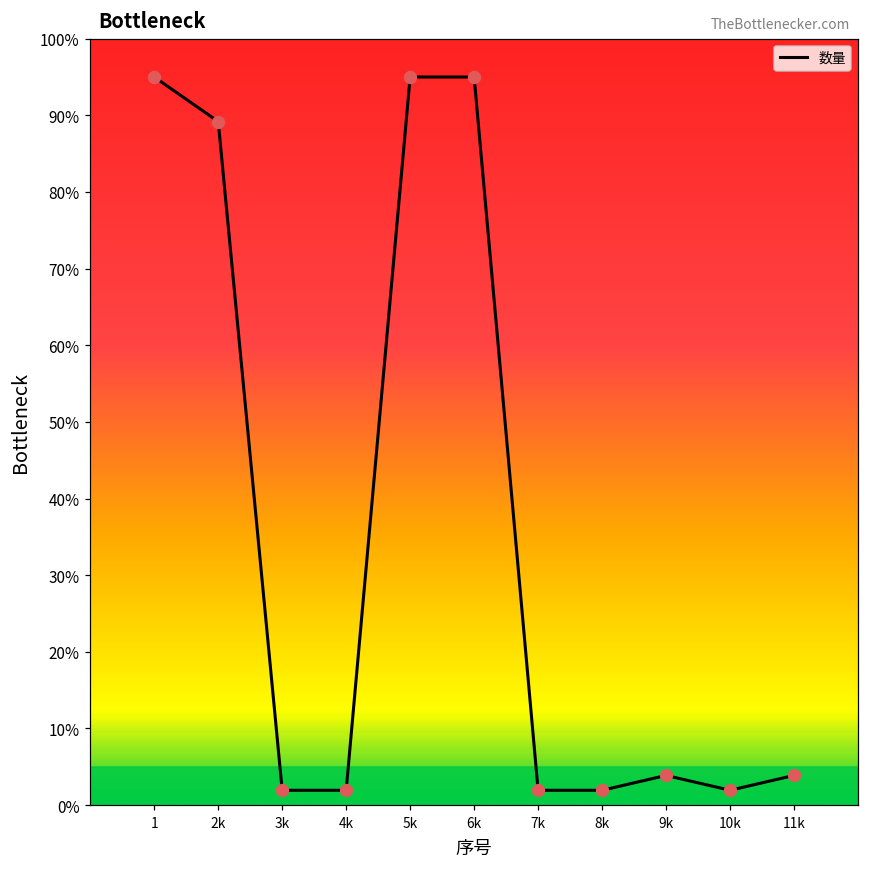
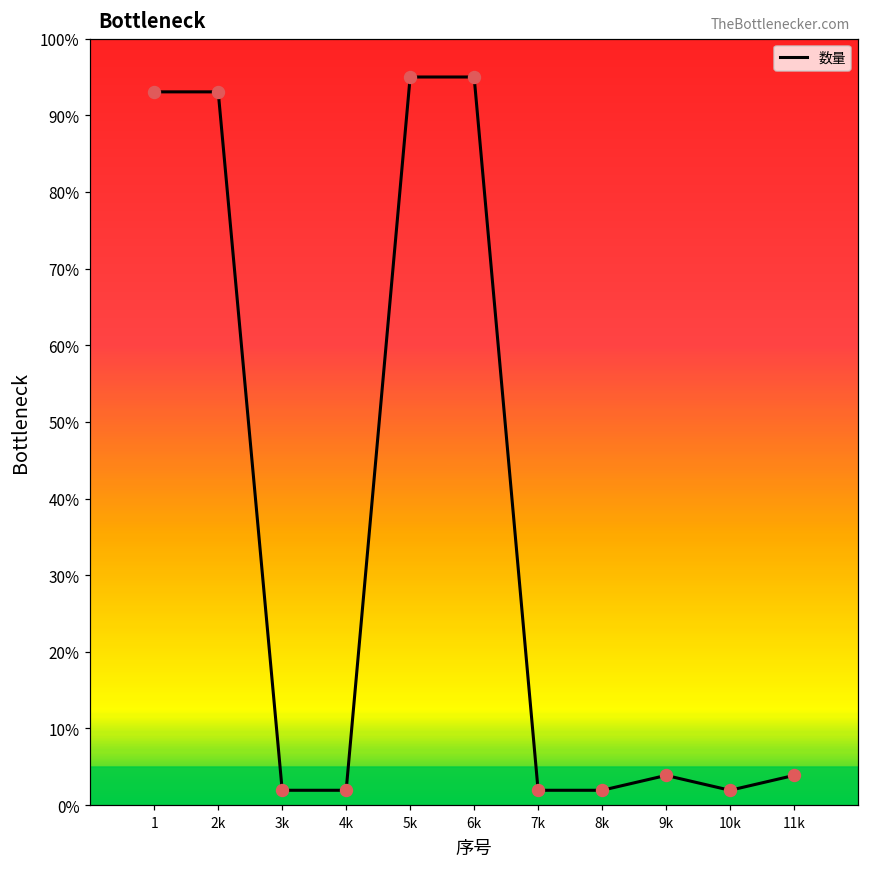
1: 95% -> 93%
2k: 89% -> 93%
